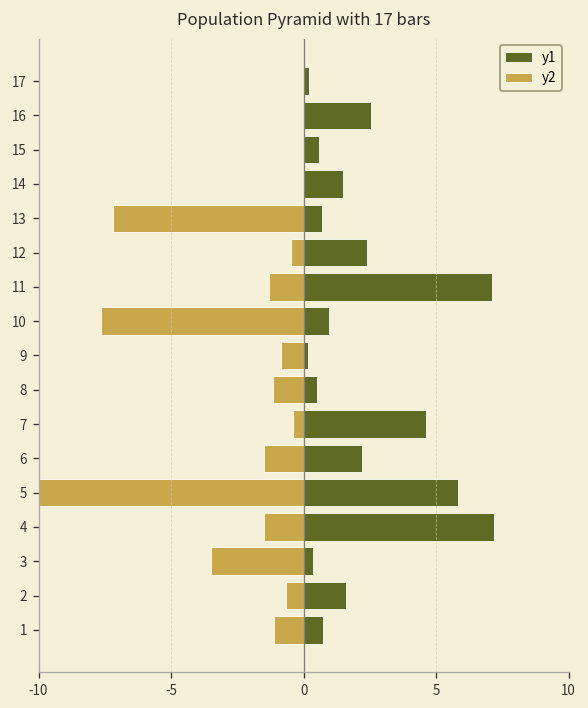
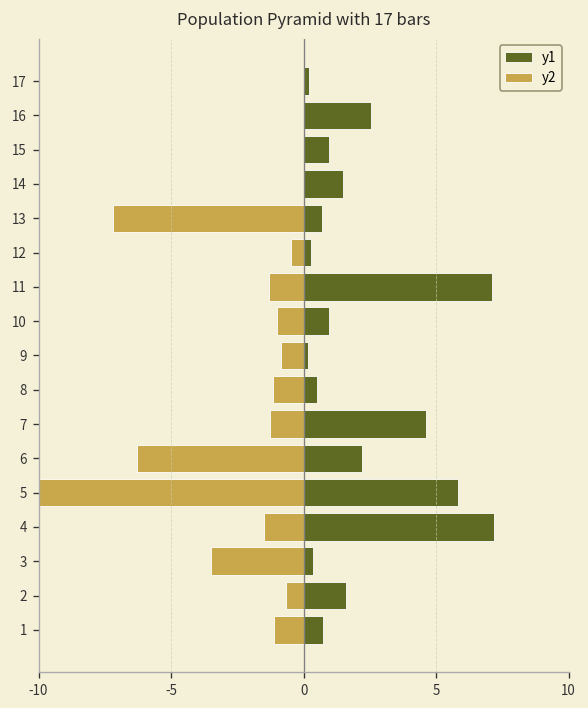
y1, 15: 0.6 -> 1.0
y1, 12: 2.4 -> 0.3
y2, 10: -7.6 -> -1.0
y2, 7: -0.4 -> -1.3
y2, 6: -1.5 -> -6.3
